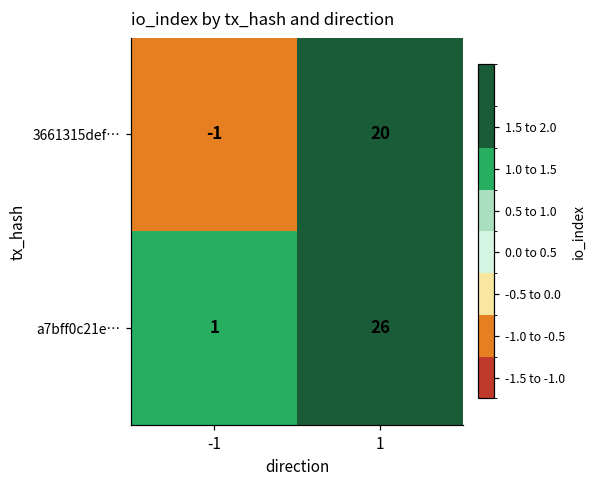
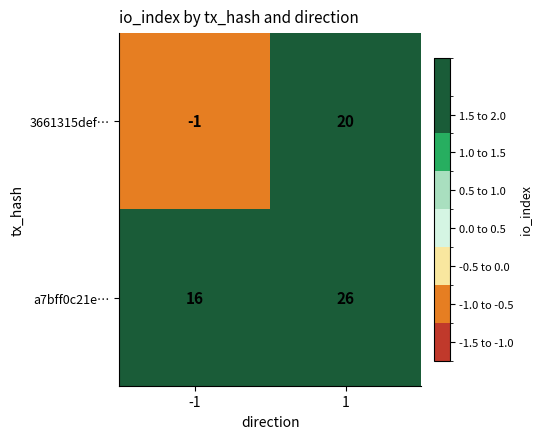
a7bff0c21e…, -1: 1 -> 16
